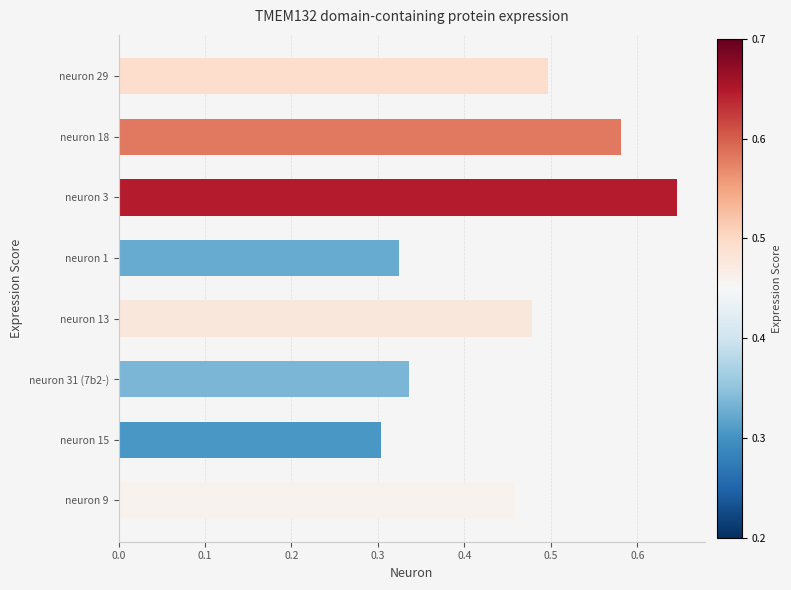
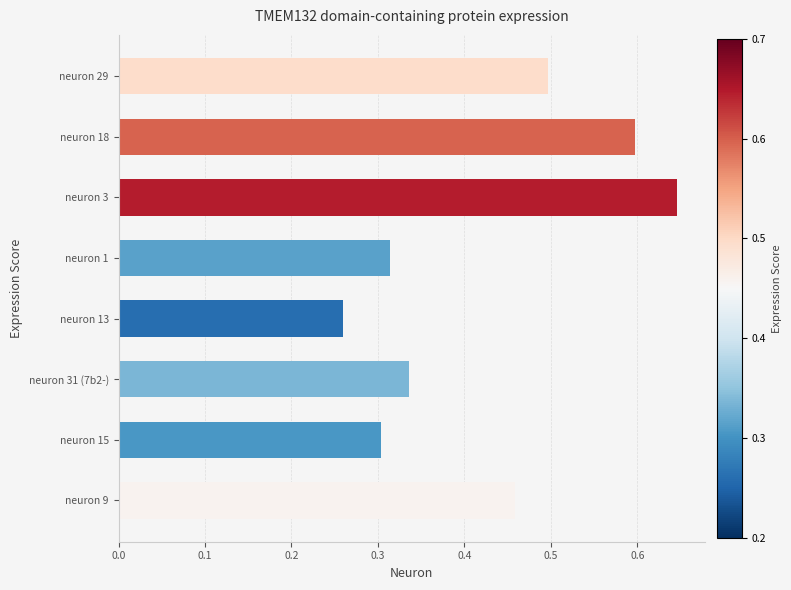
neuron 18: 0.58 -> 0.60
neuron 1: 0.32 -> 0.31
neuron 13: 0.48 -> 0.26
